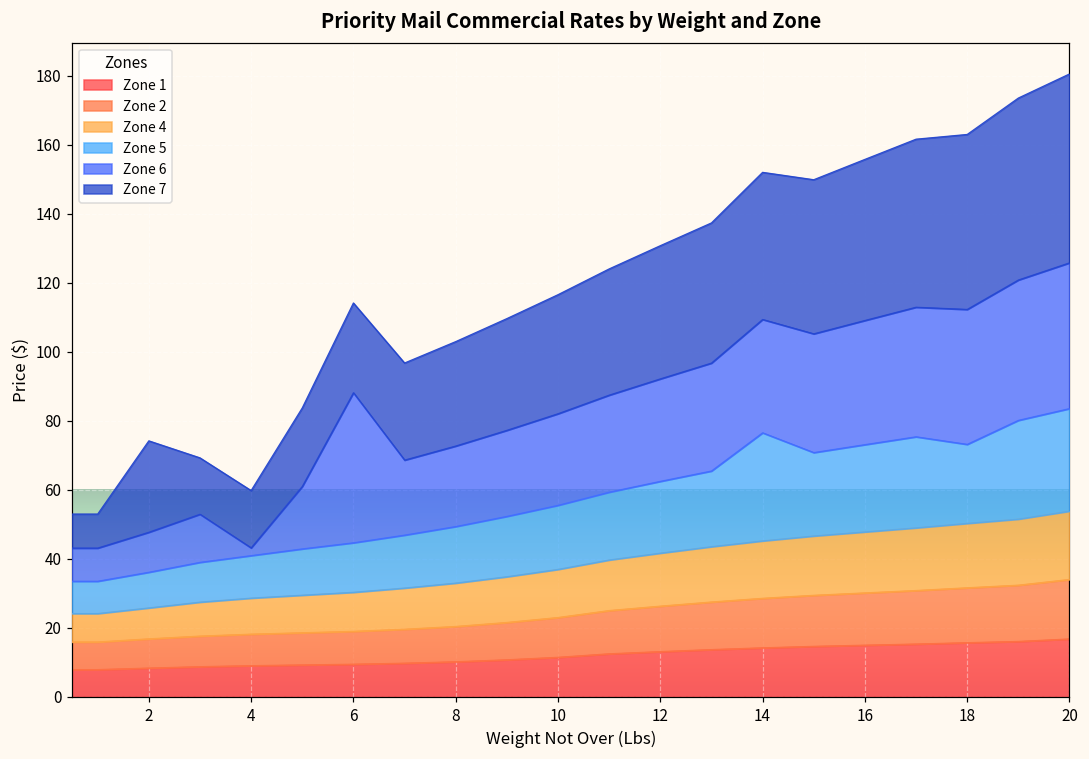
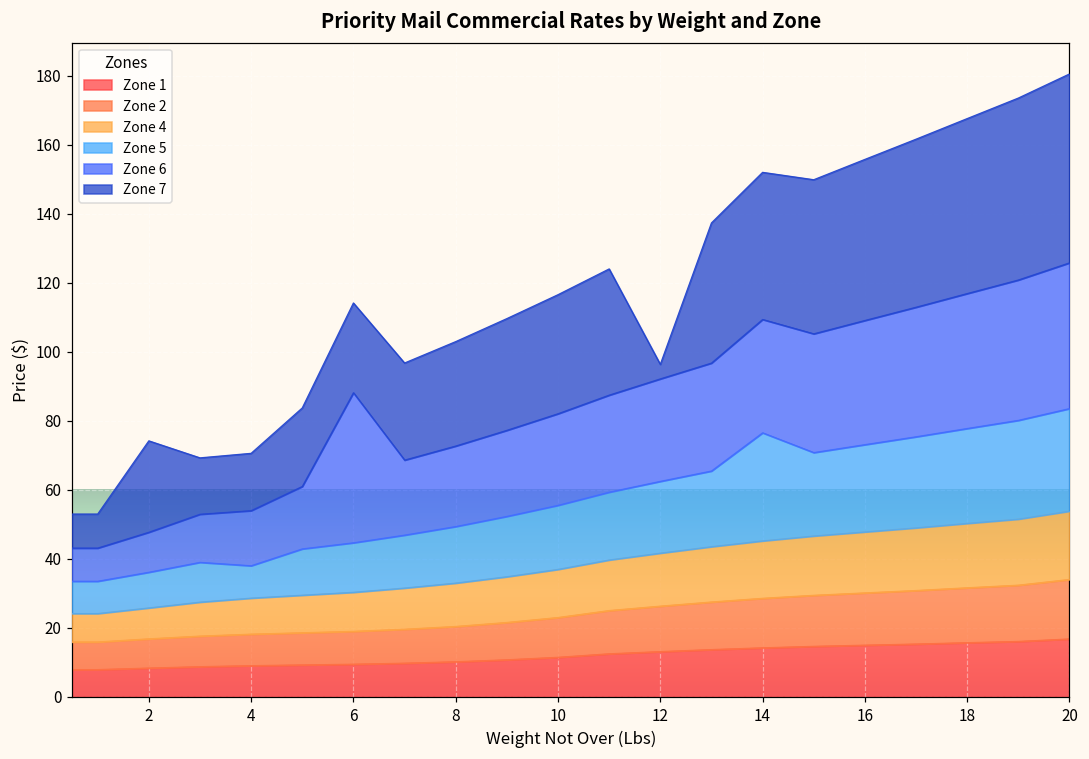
Zone 5, 4: 12 -> 9
Zone 6, 4: 2 -> 16
Zone 7, 12: 39 -> 4
Zone 5, 18: 23 -> 28
